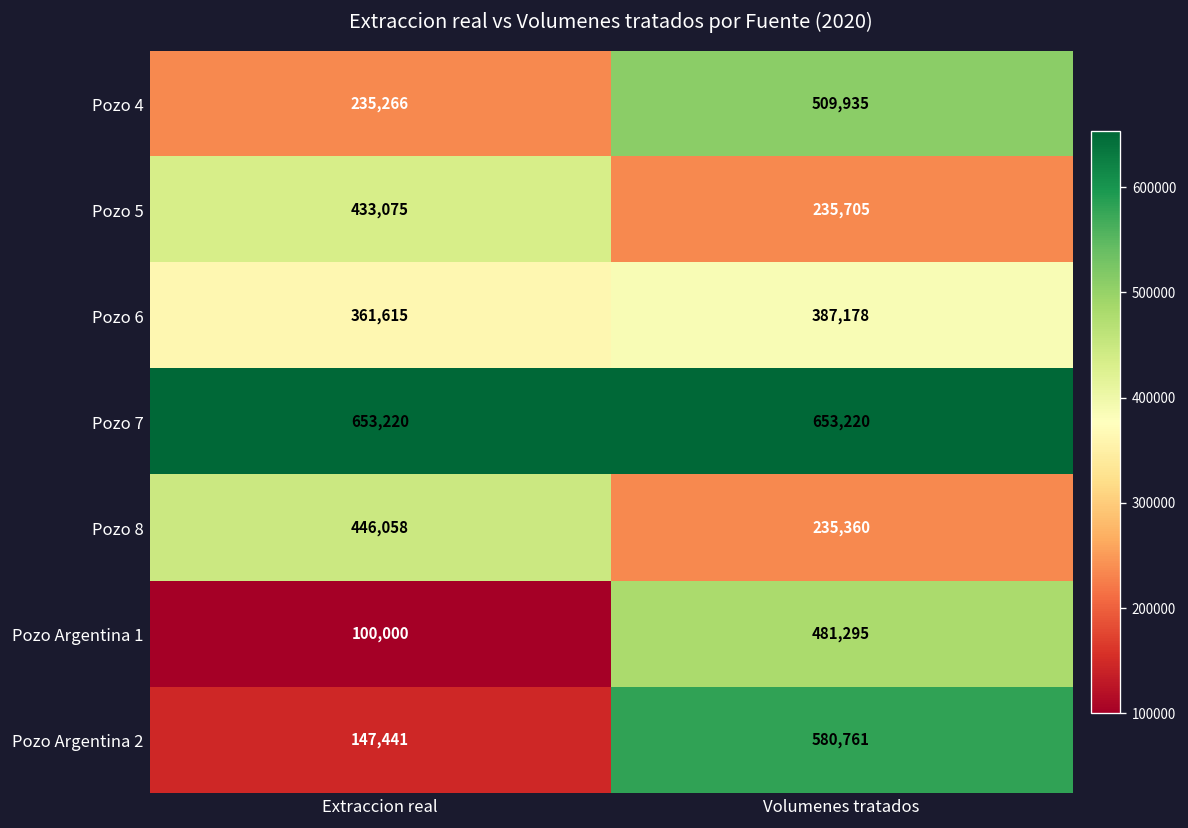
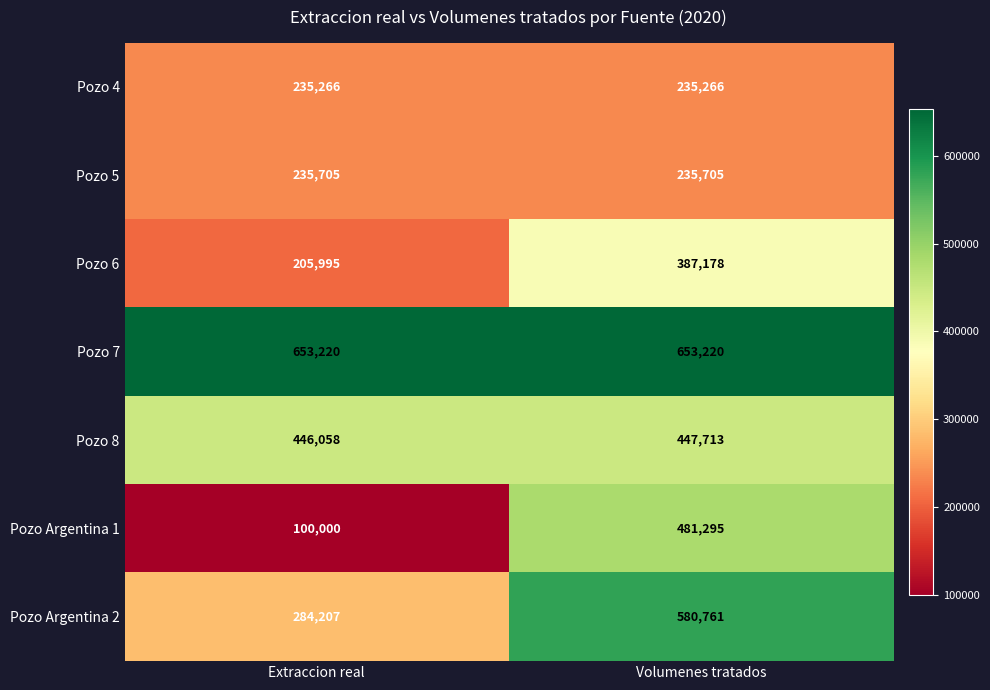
Pozo 4, Volumenes tratados: 509,935 -> 235,266
Pozo 5, Extraccion real: 433,075 -> 235,705
Pozo 6, Extraccion real: 361,615 -> 205,995
Pozo 8, Volumenes tratados: 235,360 -> 447,713
Pozo Argentina 2, Extraccion real: 147,441 -> 284,207
